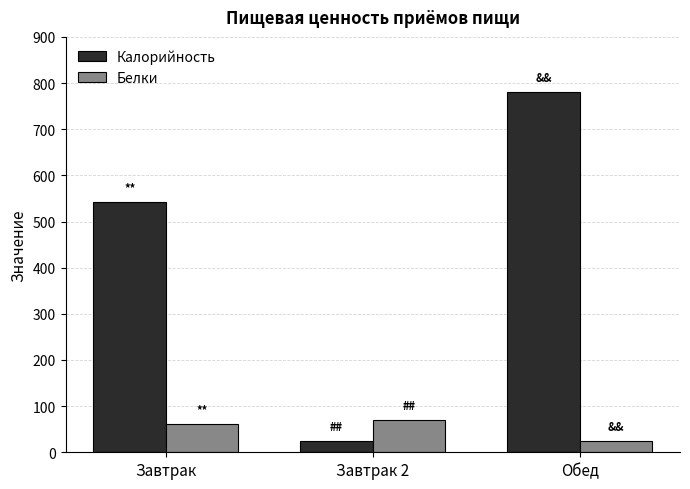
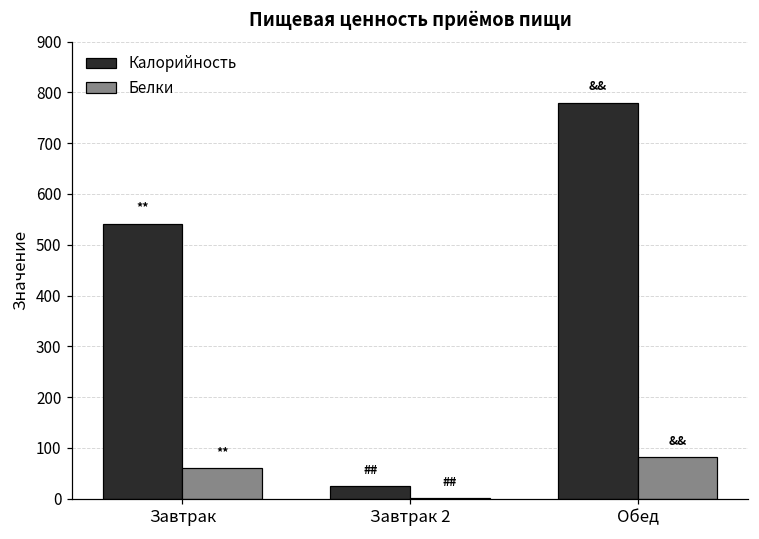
Белки, Завтрак 2: 70 -> 0
Белки, Обед: 20 -> 80
